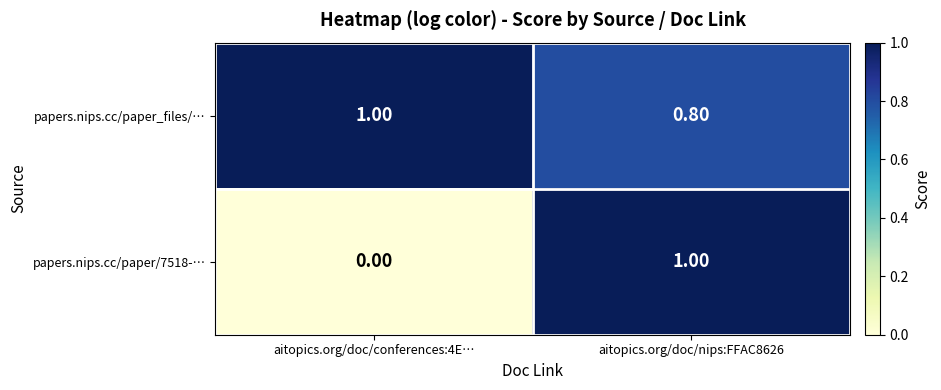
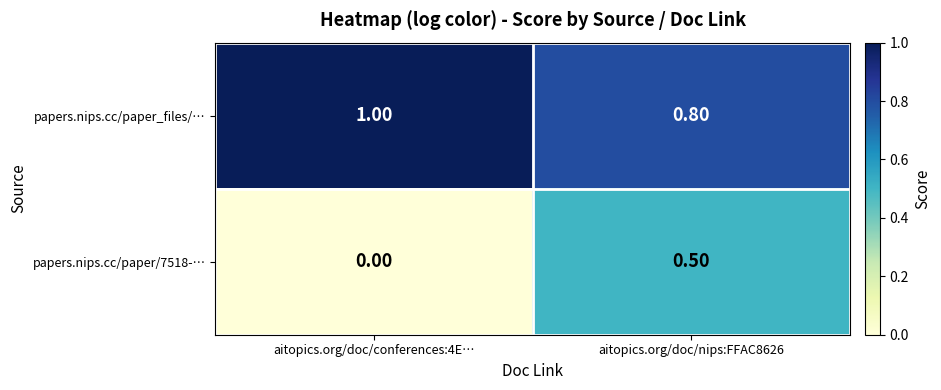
papers.nips.cc/paper/7518-…, aitopics.org/doc/nips:FFAC8626: 1.00 -> 0.50
